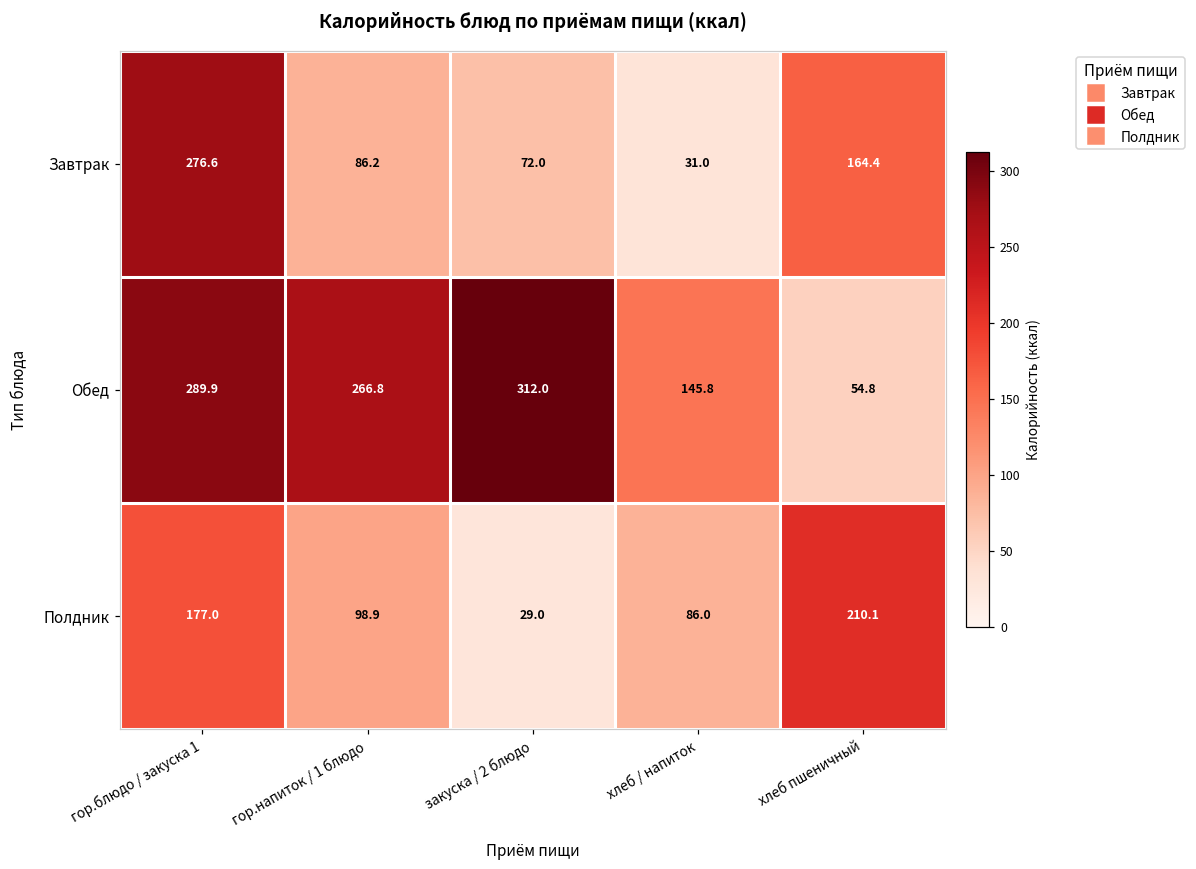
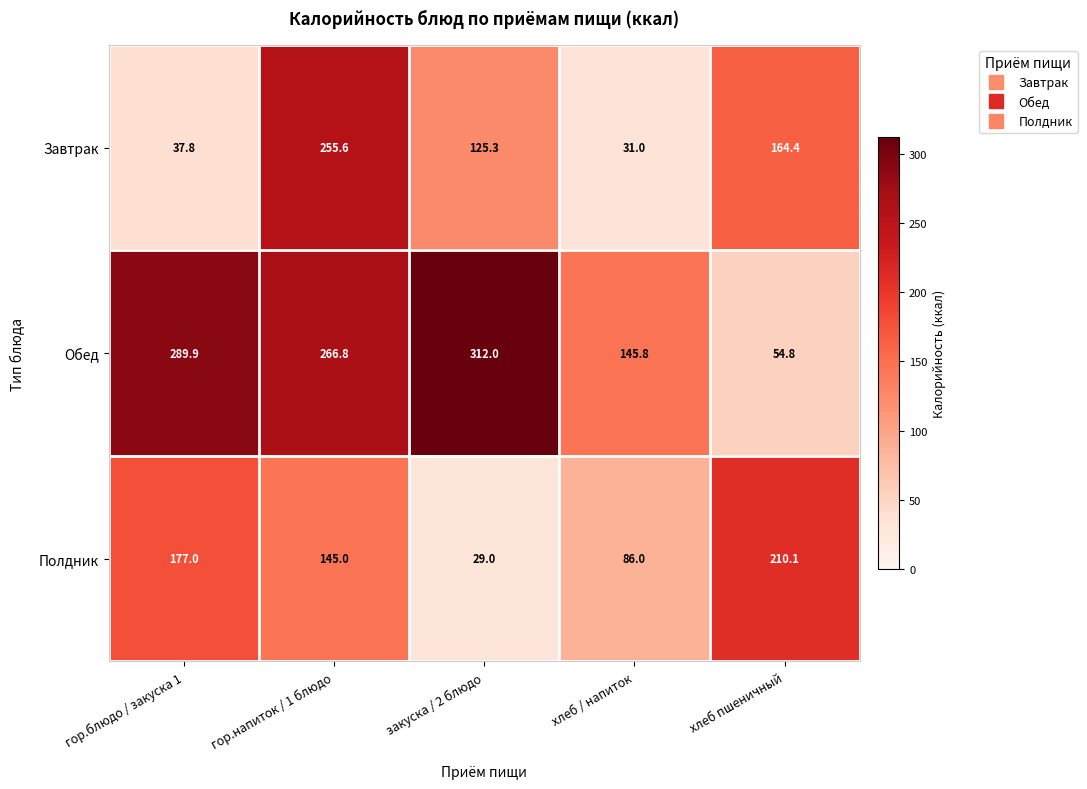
Завтрак, гор.блюдо / закуска 1: 276.6 -> 37.8
Завтрак, гор.напиток / 1 блюдо: 86.2 -> 255.6
Завтрак, закуска / 2 блюдо: 72.0 -> 125.3
Полдник, гор.напиток / 1 блюдо: 98.9 -> 145.0
